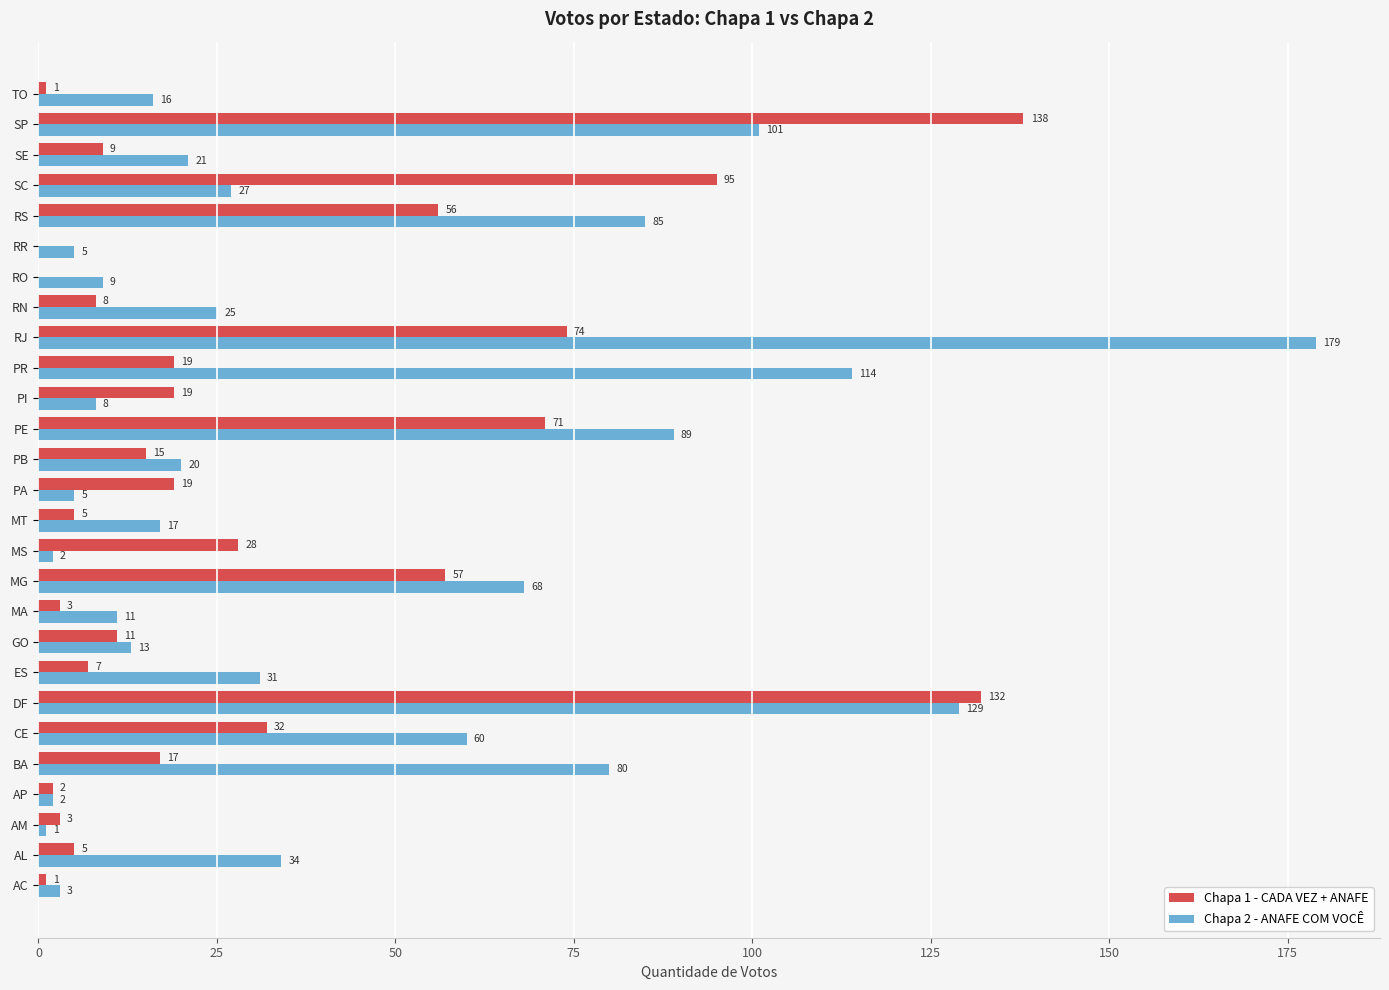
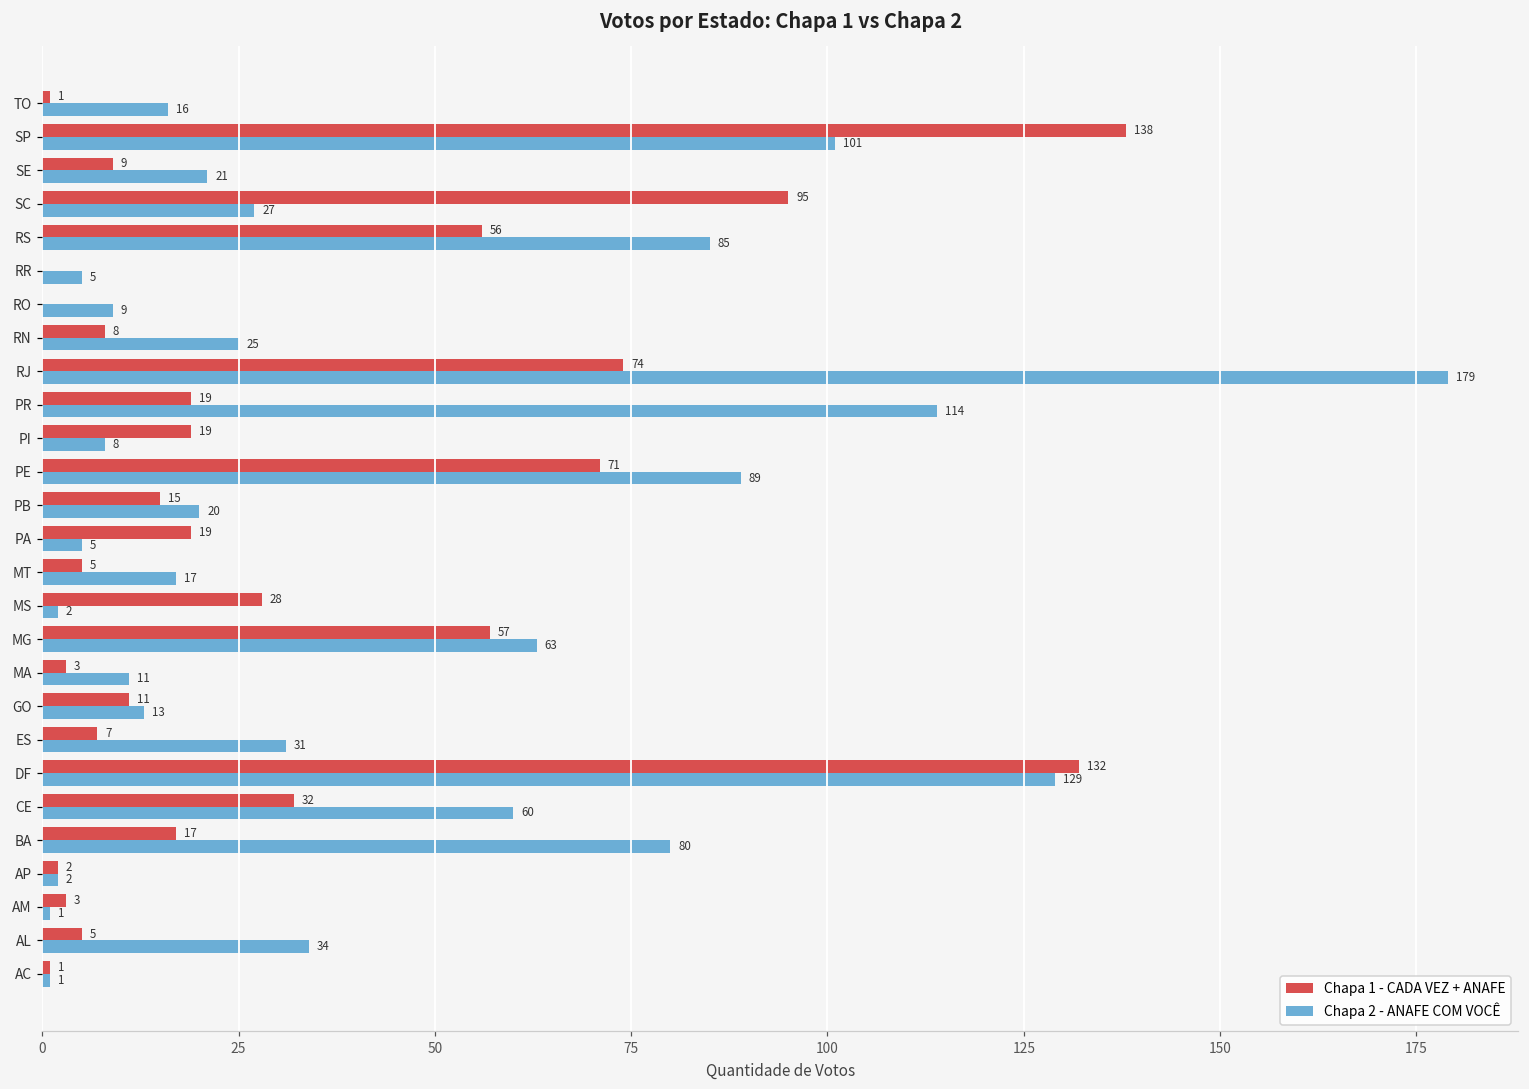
Chapa 2 - ANAFE COM VOCÊ, MG: 68 -> 63
Chapa 2 - ANAFE COM VOCÊ, AC: 3 -> 1
